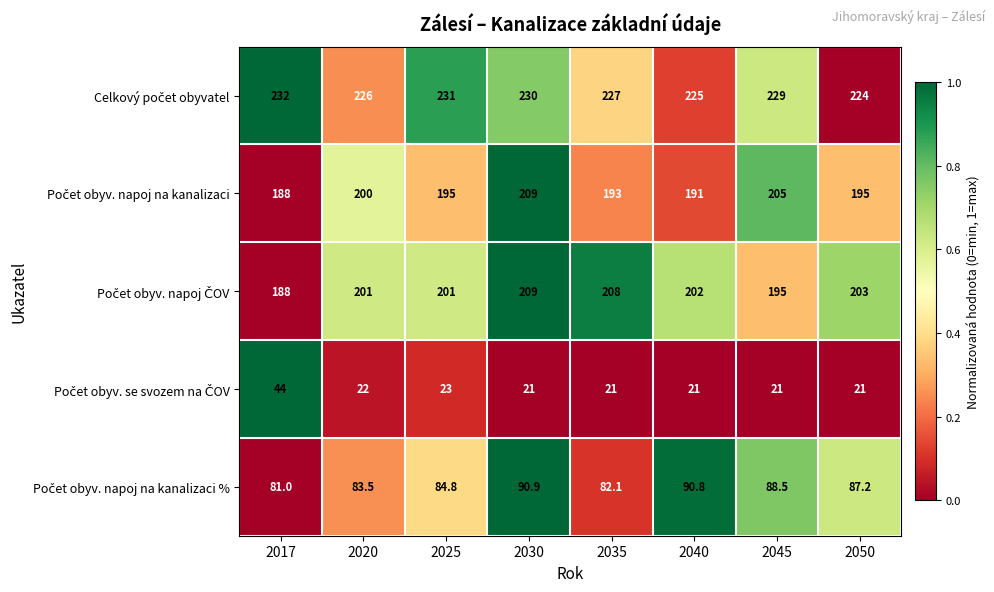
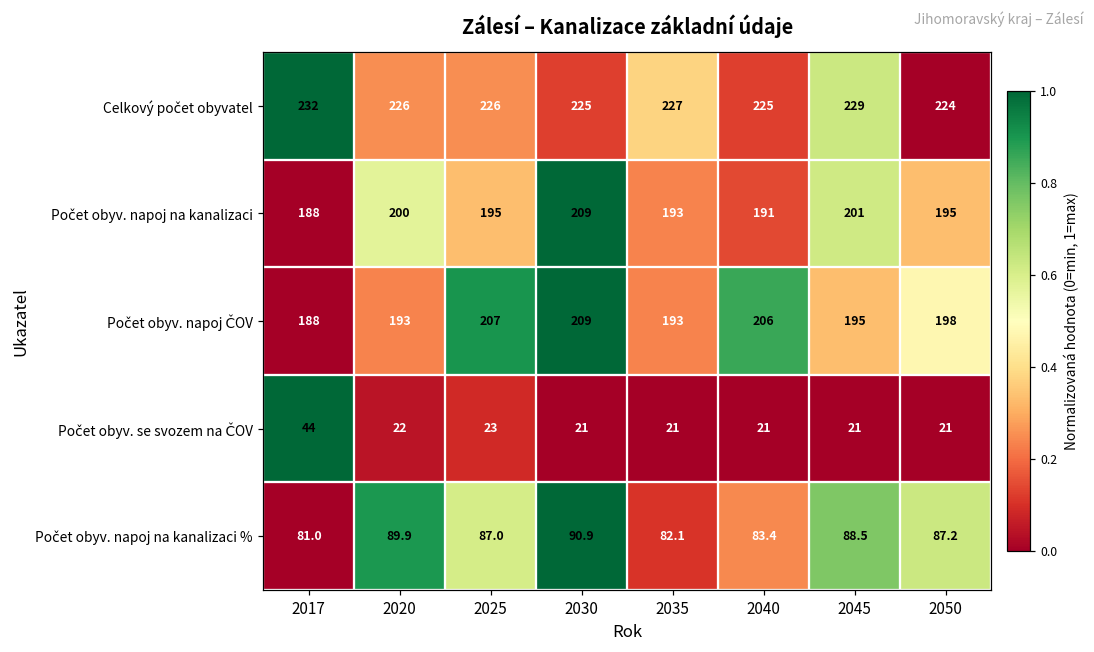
Celkový počet obyvatel, 2025: 231 -> 226
Celkový počet obyvatel, 2030: 230 -> 225
Počet obyv. napoj na kanalizaci, 2045: 205 -> 201
Počet obyv. napoj ČOV, 2020: 201 -> 193
Počet obyv. napoj ČOV, 2025: 201 -> 207
Počet obyv. napoj ČOV, 2035: 208 -> 193
Počet obyv. napoj ČOV, 2040: 202 -> 206
Počet obyv. napoj ČOV, 2050: 203 -> 198
Počet obyv. napoj na kanalizaci %, 2020: 83.5 -> 89.9
Počet obyv. napoj na kanalizaci %, 2025: 84.8 -> 87.0
Počet obyv. napoj na kanalizaci %, 2040: 90.8 -> 83.4
